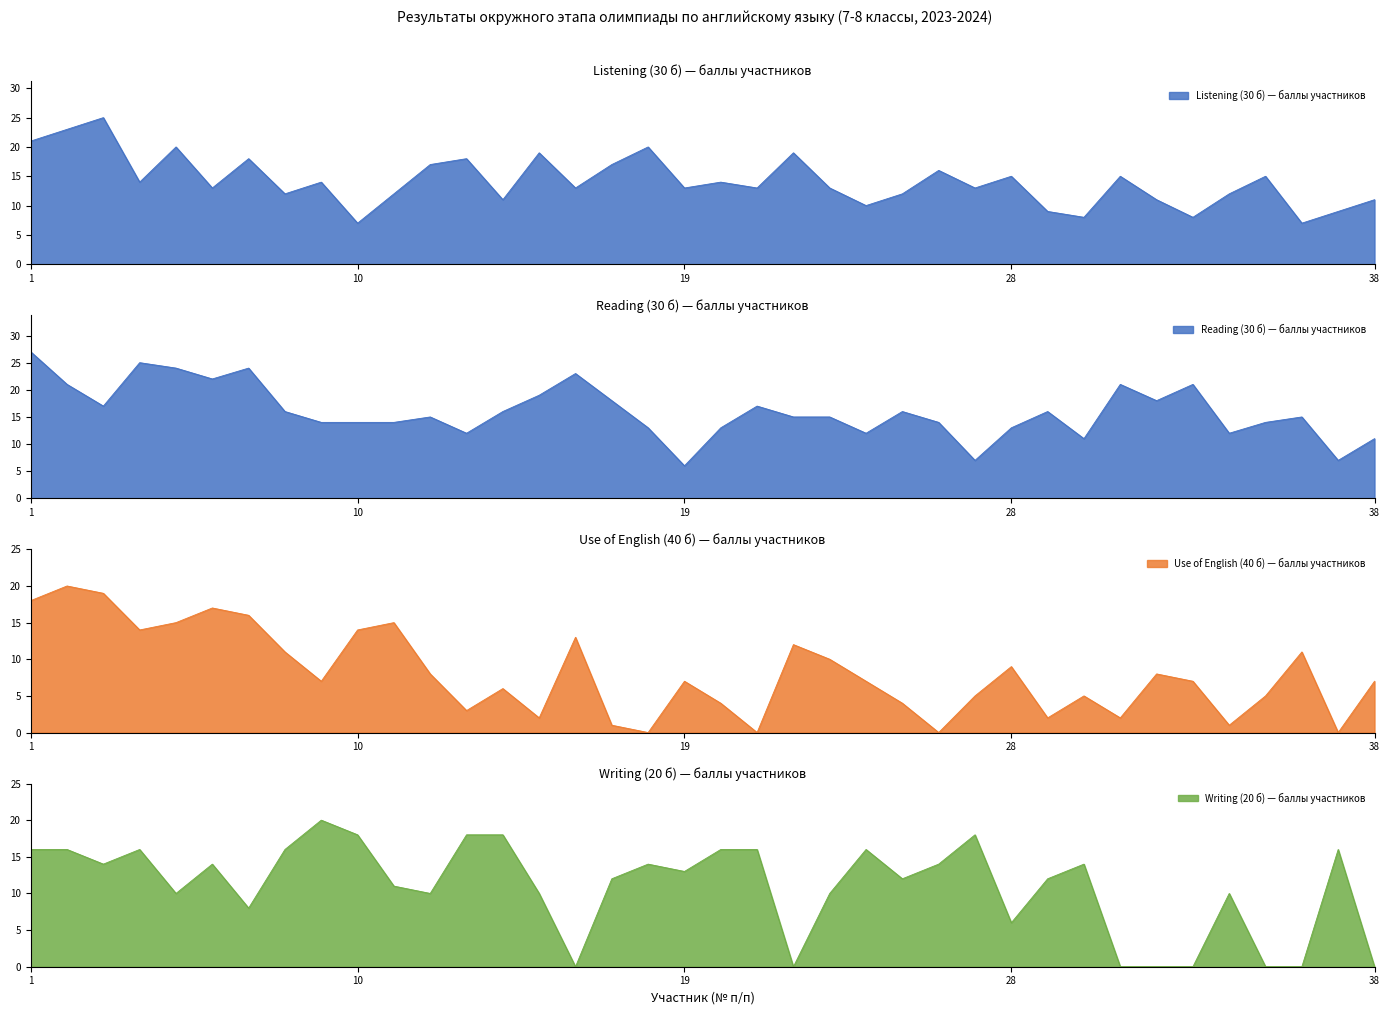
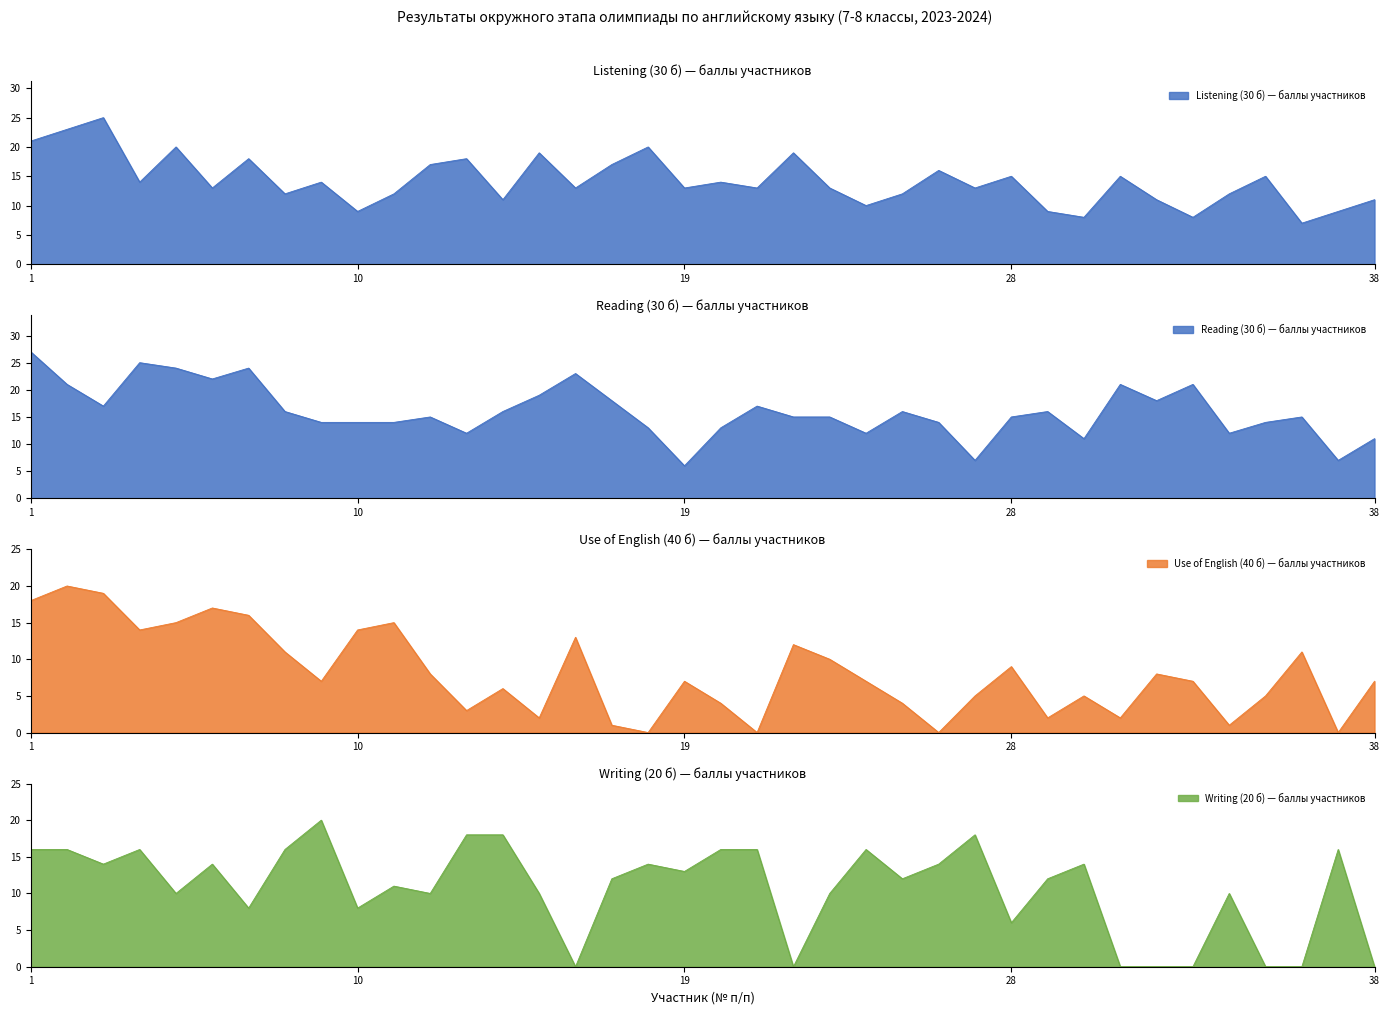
Listening (30 б) — баллы участников, 10: 7 -> 9
Reading (30 б) — баллы участников, 28: 13 -> 15
Writing (20 б) — баллы участников, 10: 18 -> 8
